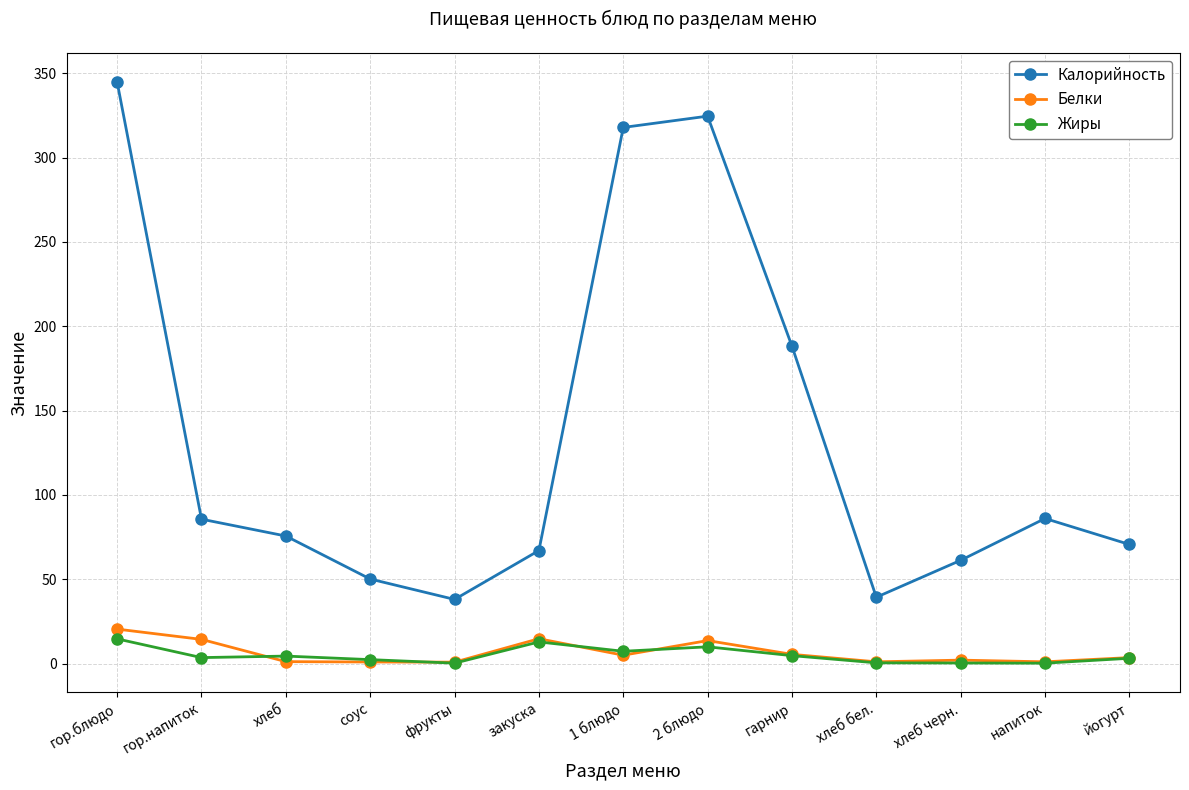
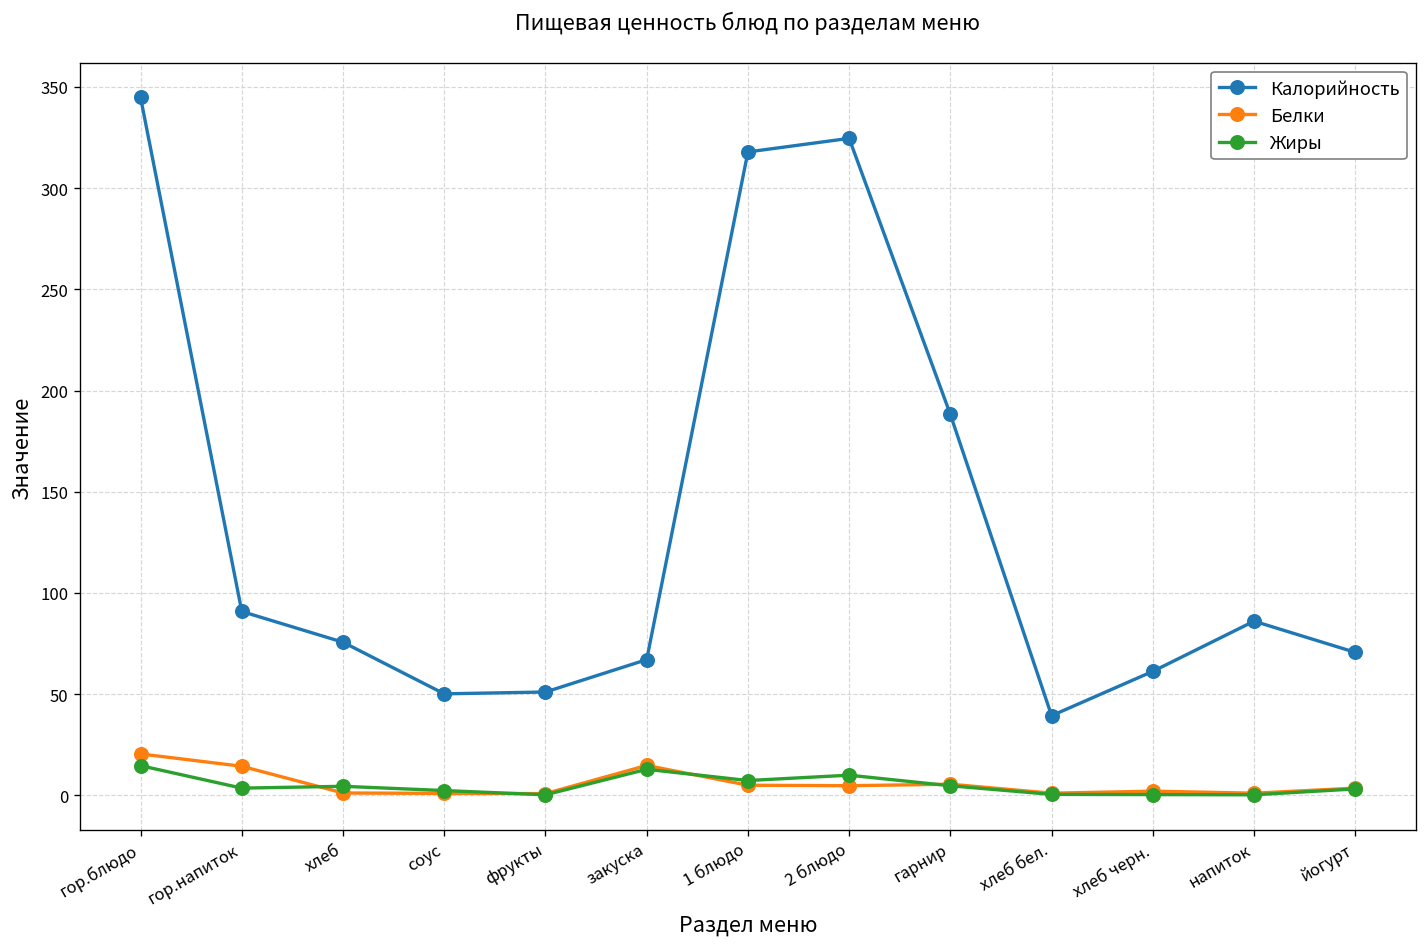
Калорийность, гор.напиток: 86 -> 91
Калорийность, фрукты: 38 -> 51
Белки, 2 блюдо: 14 -> 5
